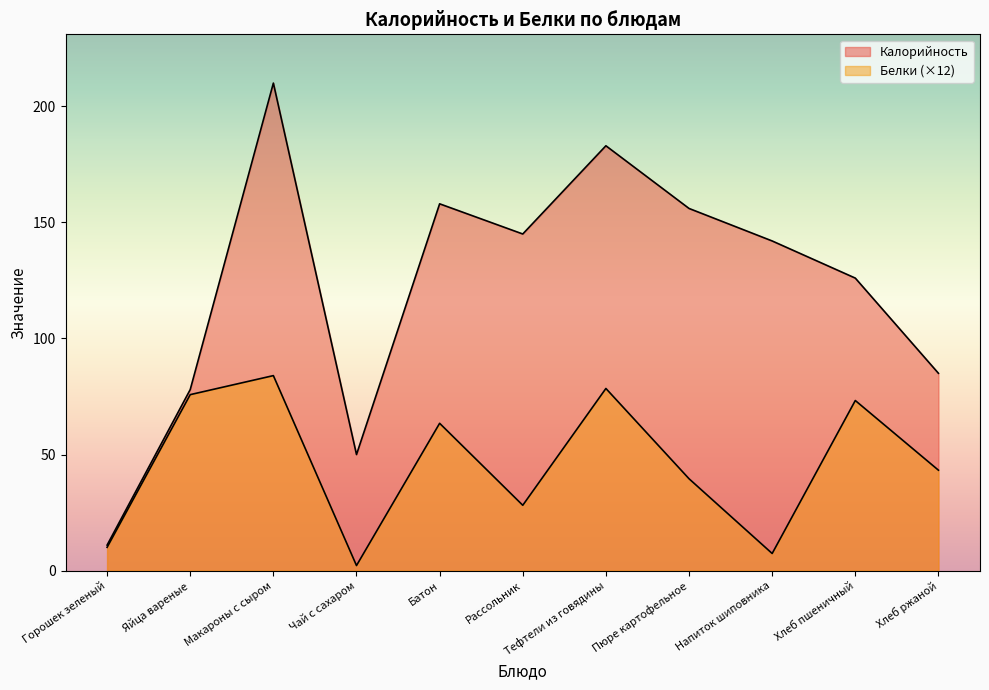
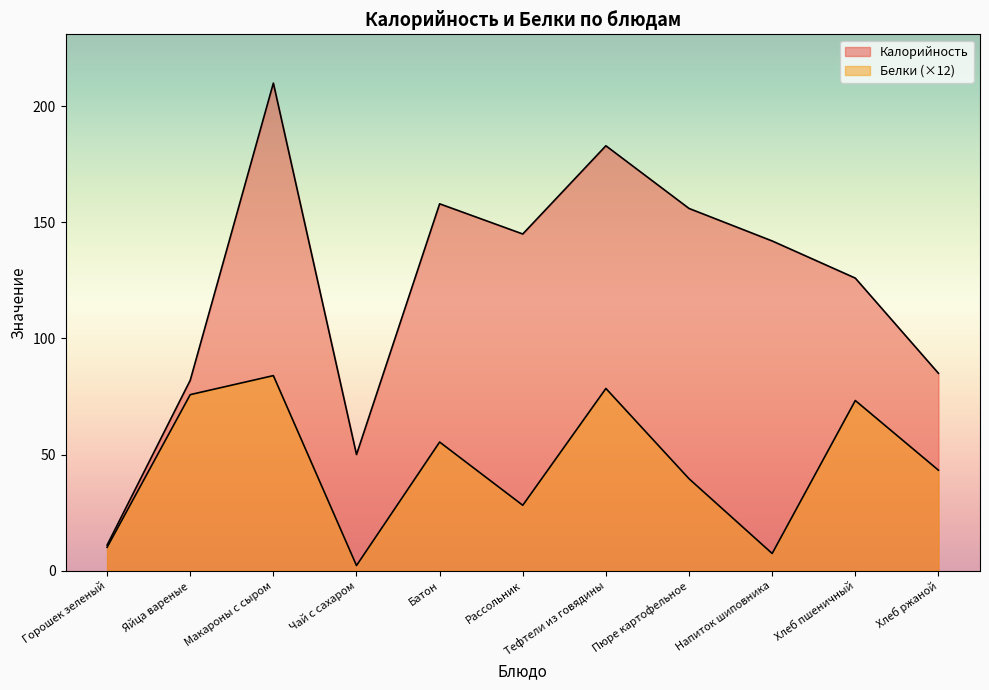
Калорийность, Яйца вареные: 78 -> 82
Белки (×12), Батон: 63 -> 55
